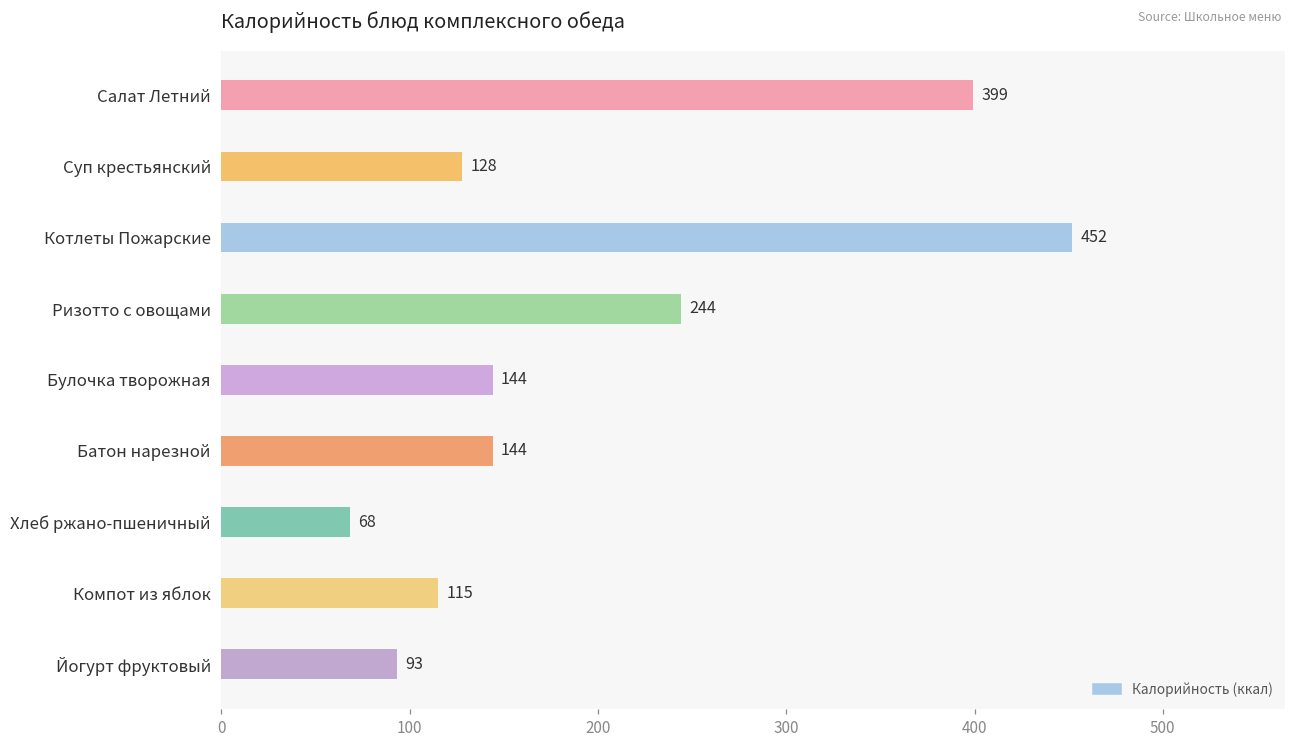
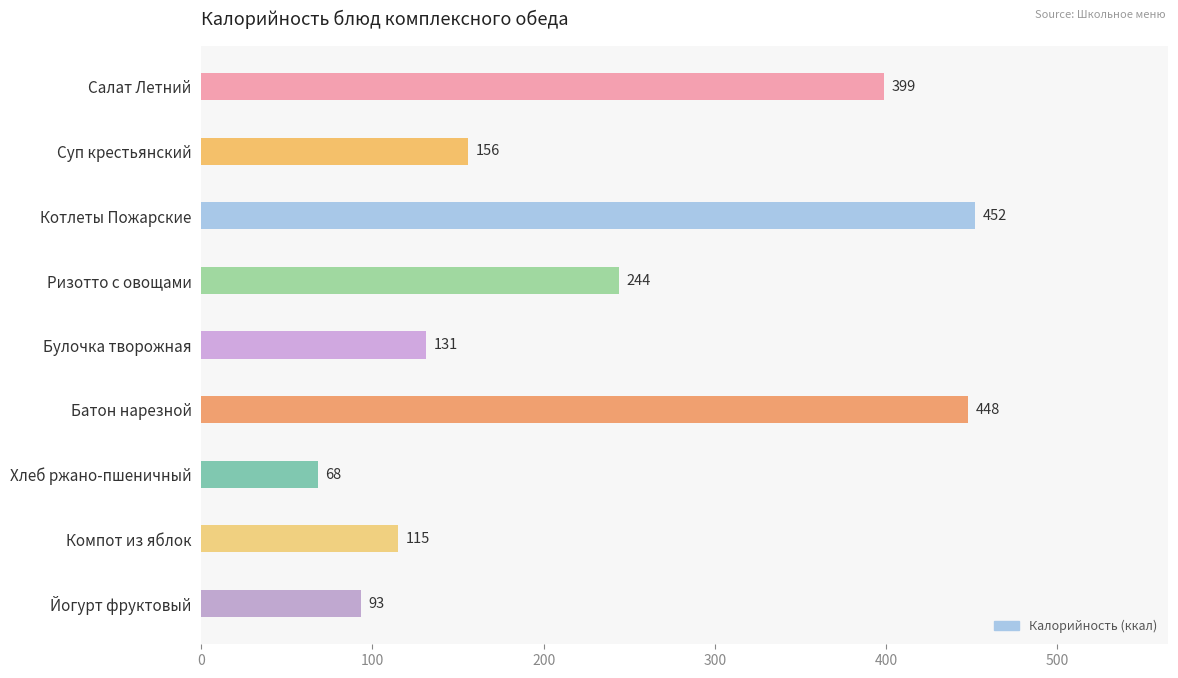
Суп крестьянский: 128 -> 156
Булочка творожная: 144 -> 131
Батон нарезной: 144 -> 448
